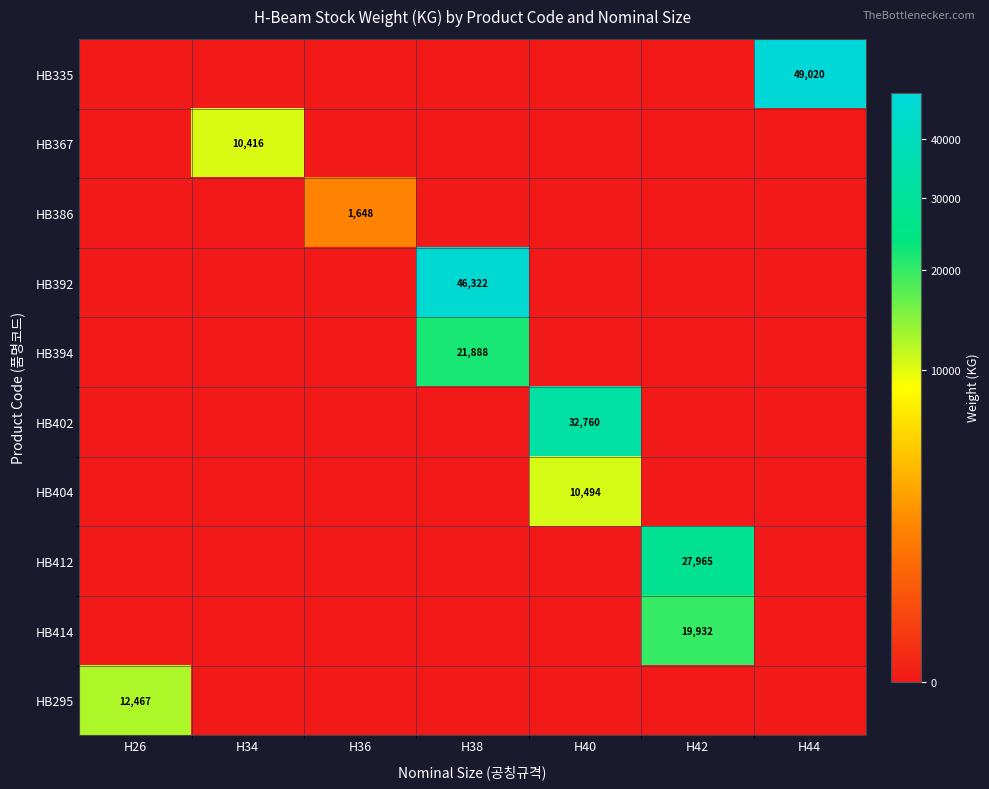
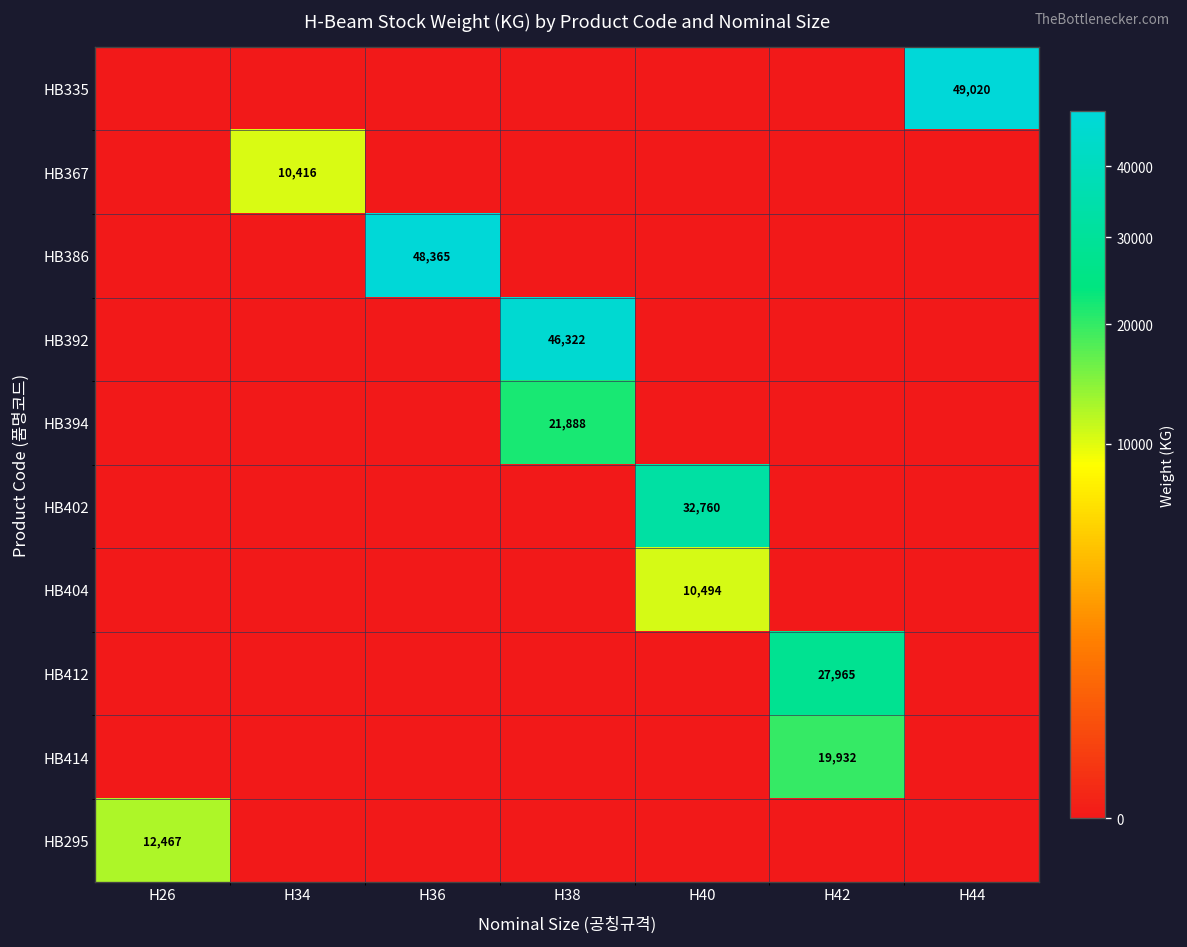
HB386, H36: 1,648 -> 48,365
